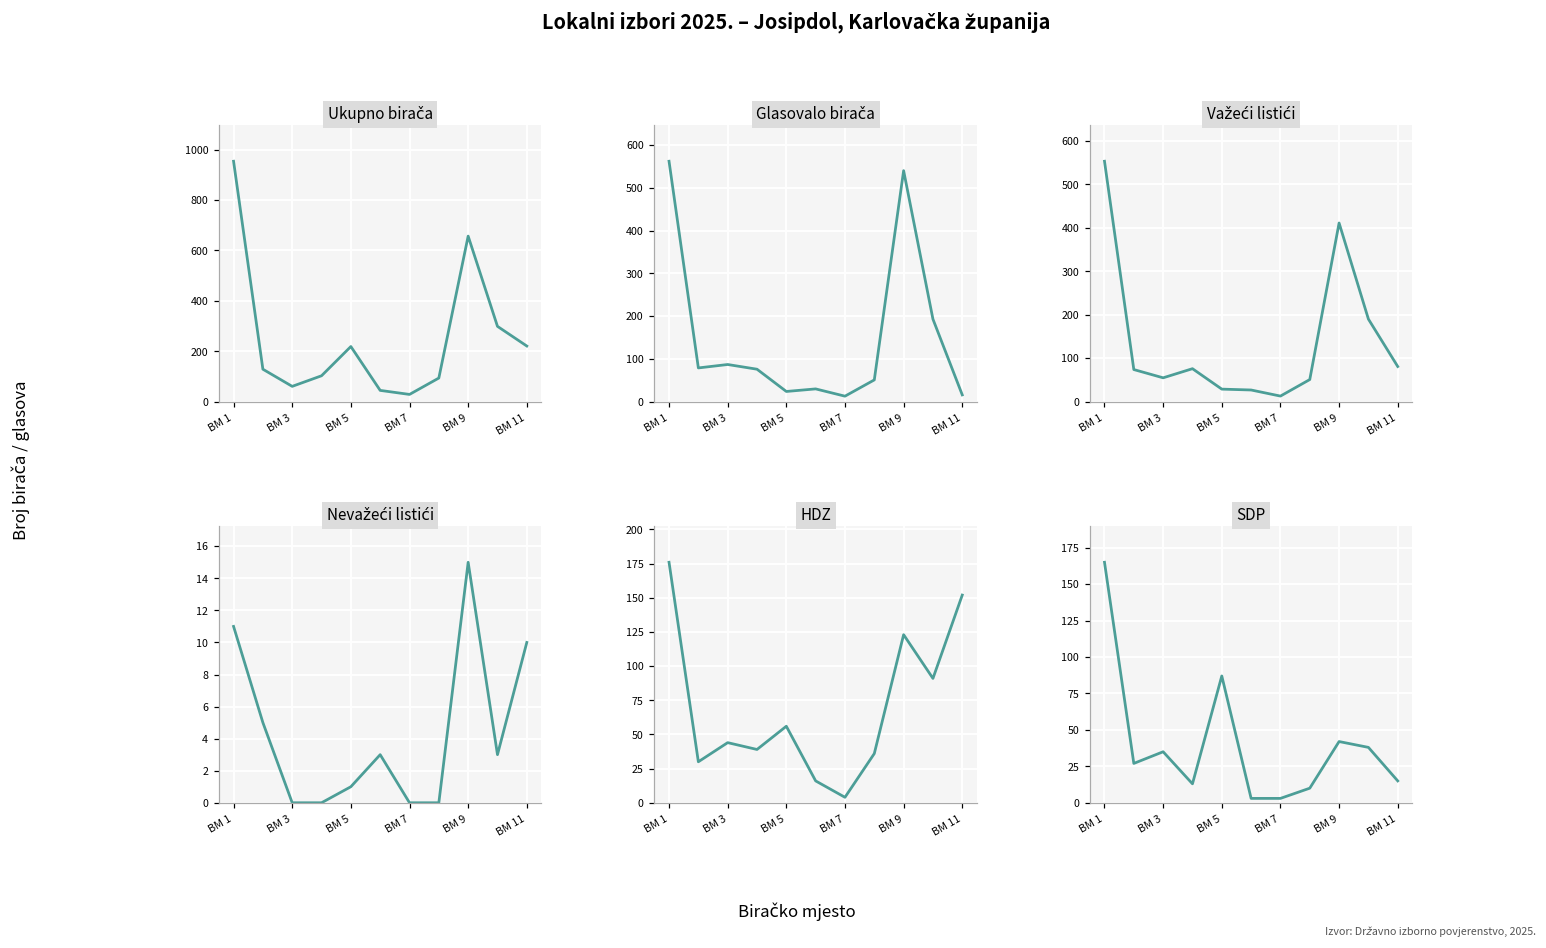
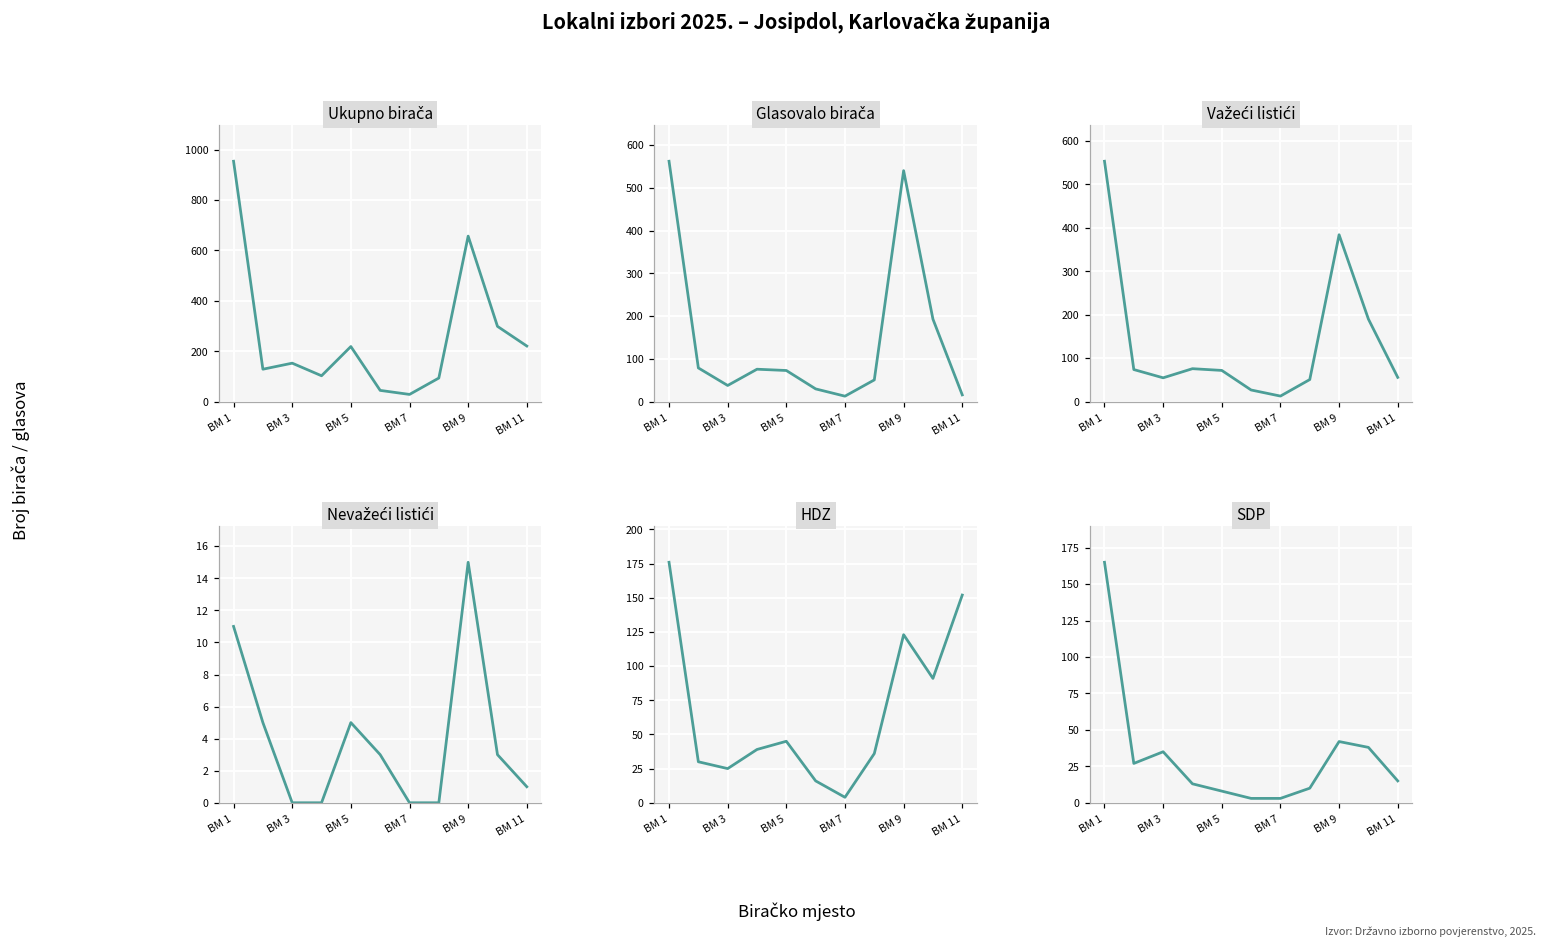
Ukupno birača, BM 3: 60 -> 150
Glasovalo birača, BM 3: 90 -> 40
Glasovalo birača, BM 5: 20 -> 70
Važeći listići, BM 5: 30 -> 70
Važeći listići, BM 9: 410 -> 380
Važeći listići, BM 11: 80 -> 60
Nevažeći listići, BM 5: 1 -> 5
Nevažeći listići, BM 11: 10 -> 1
HDZ, BM 3: 44 -> 25
HDZ, BM 5: 56 -> 45
SDP, BM 5: 87 -> 8
